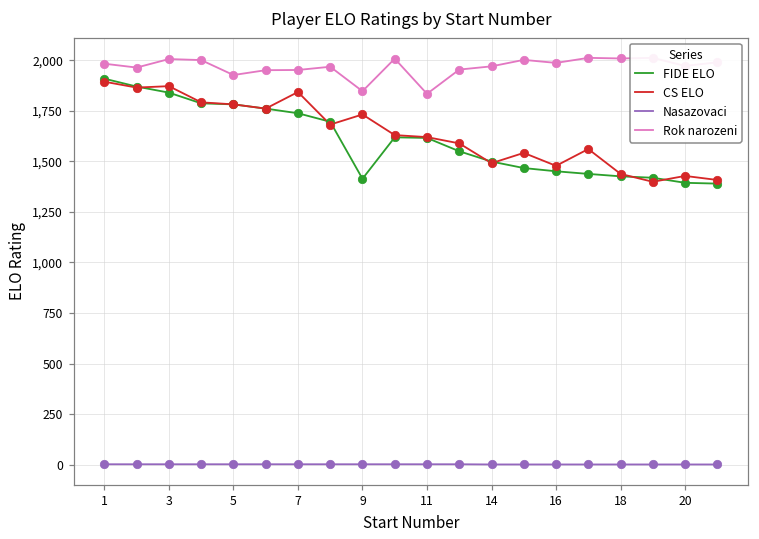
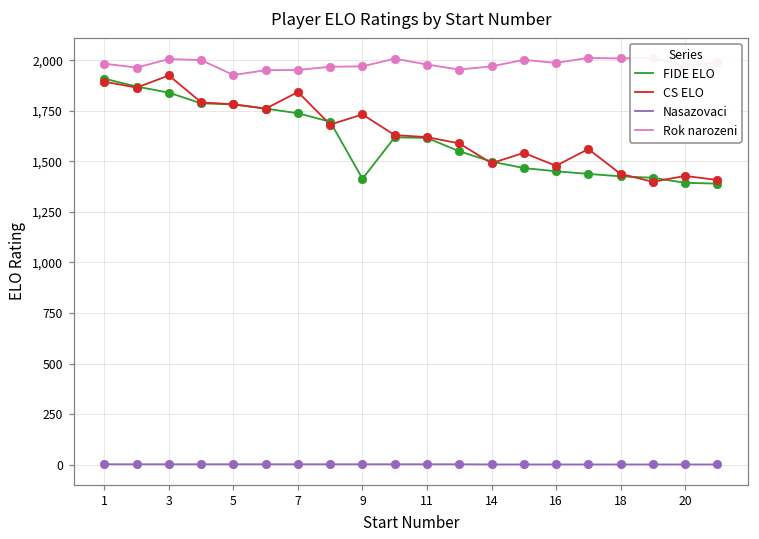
CS ELO, 3: 1,870 -> 1,930
Rok narozeni, 9: 1,850 -> 1,970
Rok narozeni, 11: 1,830 -> 1,980
